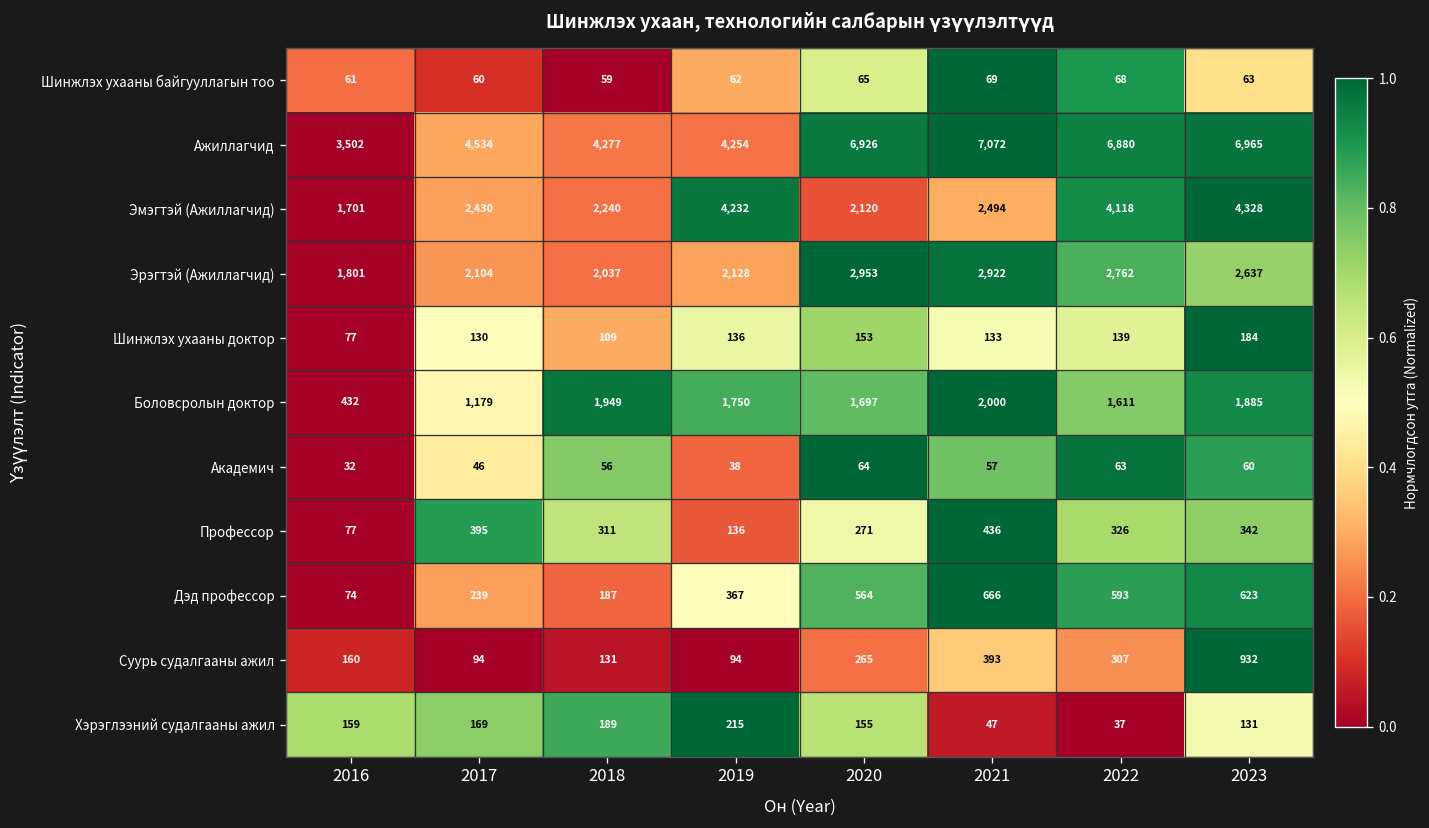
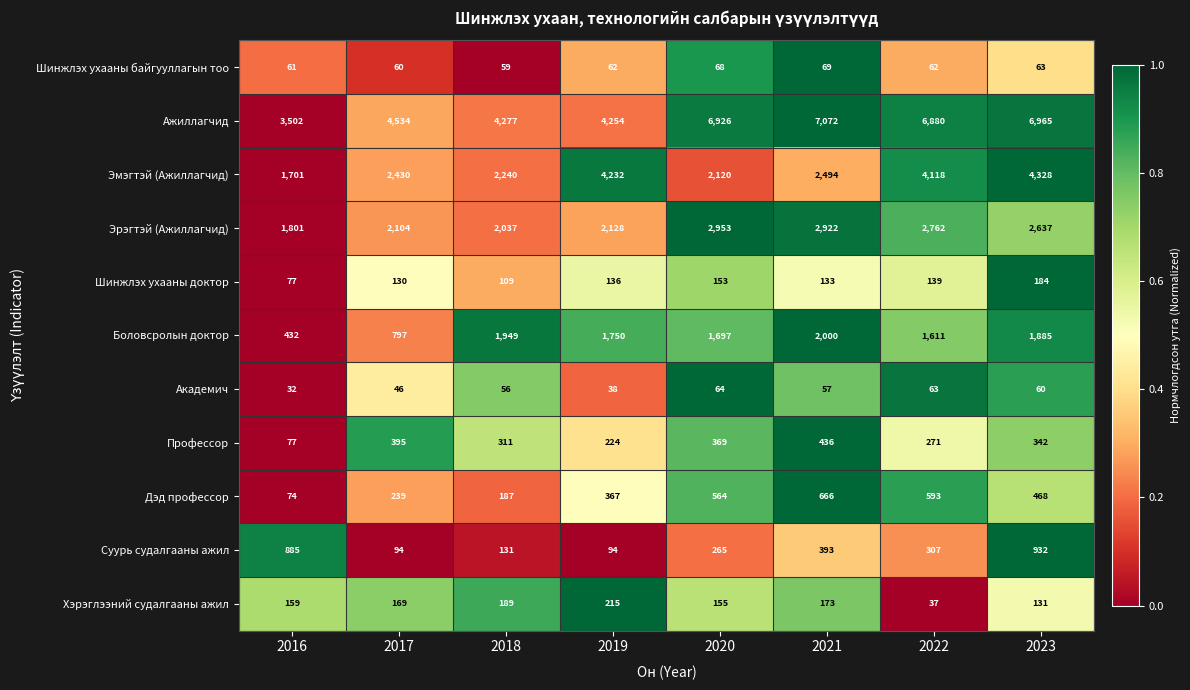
Шинжлэх ухааны байгууллагын тоо, 2020: 65 -> 68
Шинжлэх ухааны байгууллагын тоо, 2022: 68 -> 62
Боловсролын доктор, 2017: 1,179 -> 797
Профессор, 2019: 136 -> 224
Профессор, 2020: 271 -> 369
Профессор, 2022: 326 -> 271
Дэд профессор, 2023: 623 -> 468
Суурь судалгааны ажил, 2016: 160 -> 885
Хэрэглээний судалгааны ажил, 2021: 47 -> 173
